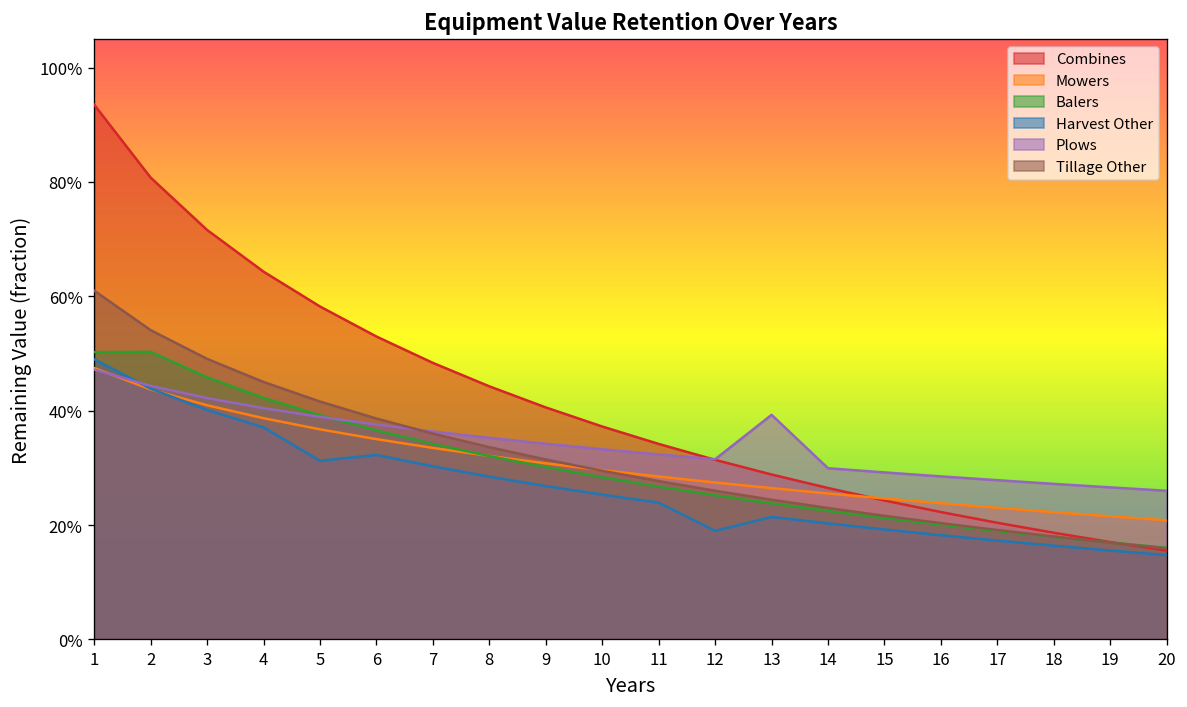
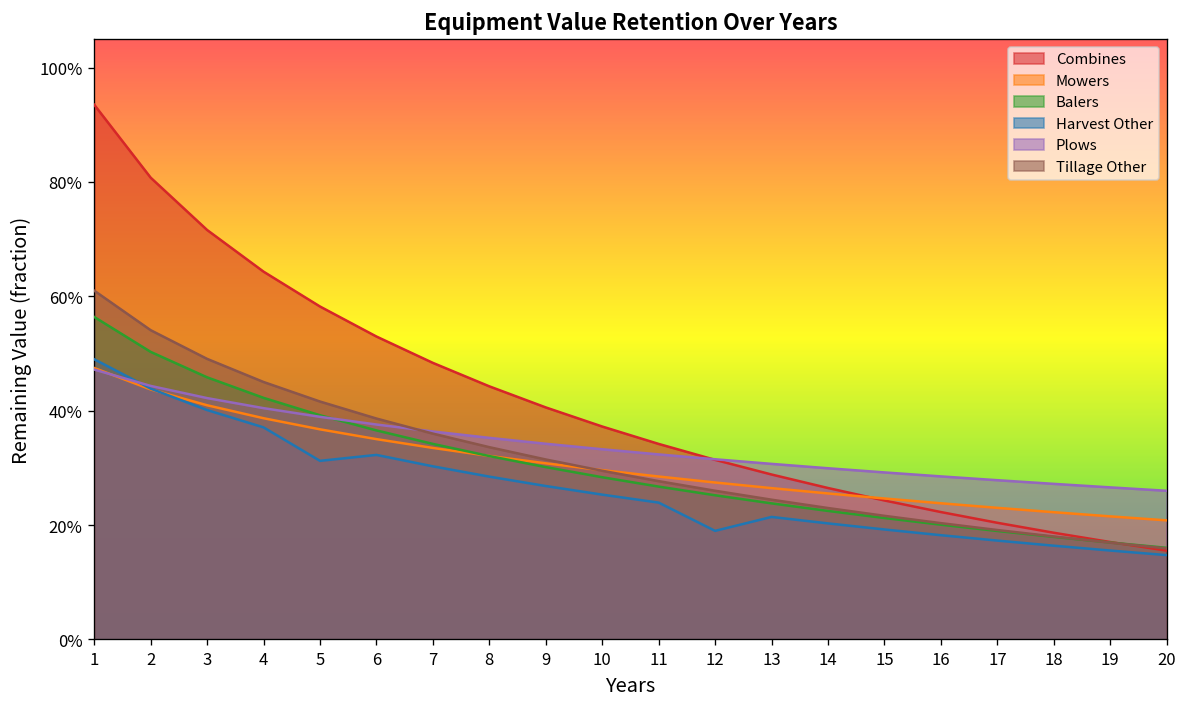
Balers, 1: 50% -> 56%
Plows, 13: 39% -> 31%
